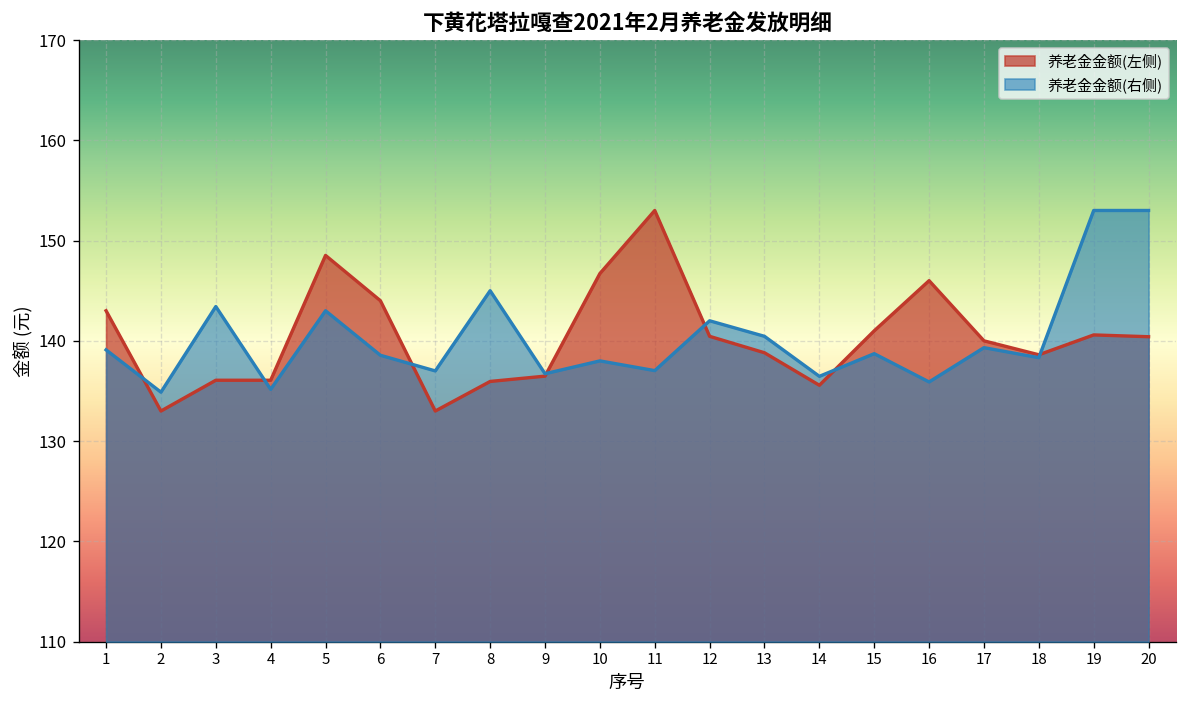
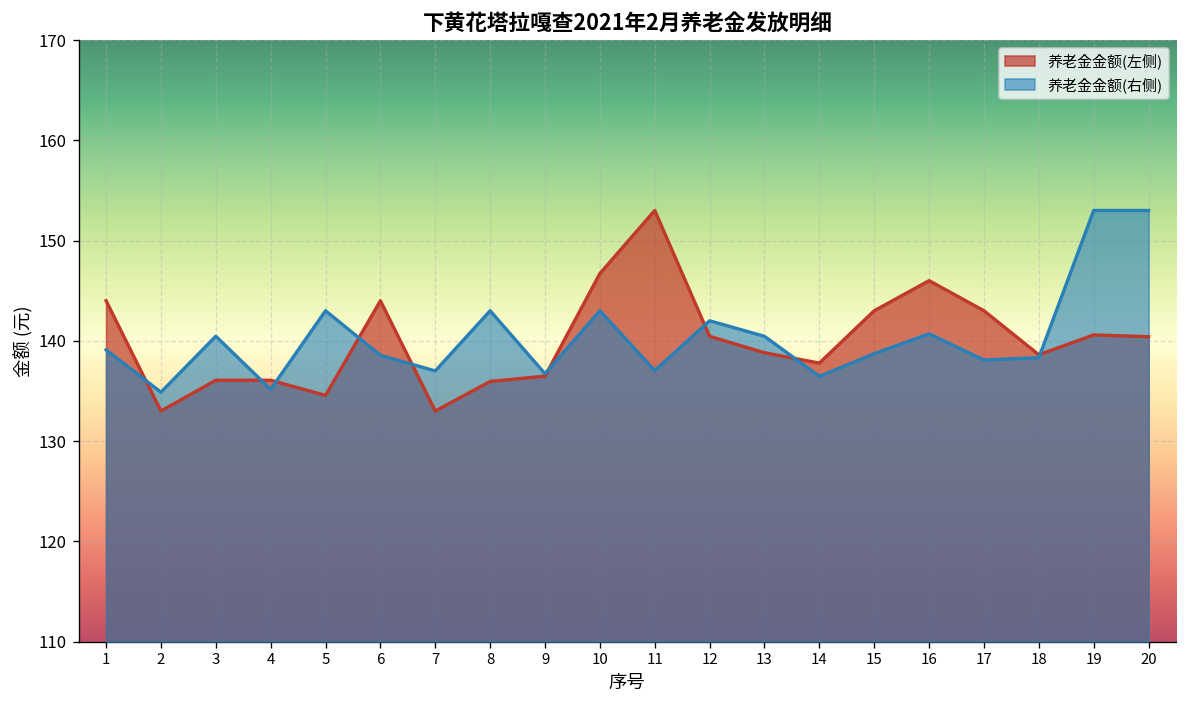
养老金金额(左侧), 1: 143 -> 144
养老金金额(右侧), 3: 143 -> 140
养老金金额(左侧), 5: 149 -> 135
养老金金额(右侧), 8: 145 -> 143
养老金金额(右侧), 10: 138 -> 143
养老金金额(左侧), 14: 136 -> 138
养老金金额(左侧), 15: 141 -> 143
养老金金额(右侧), 16: 136 -> 141
养老金金额(左侧), 17: 140 -> 143
养老金金额(右侧), 17: 139 -> 138
